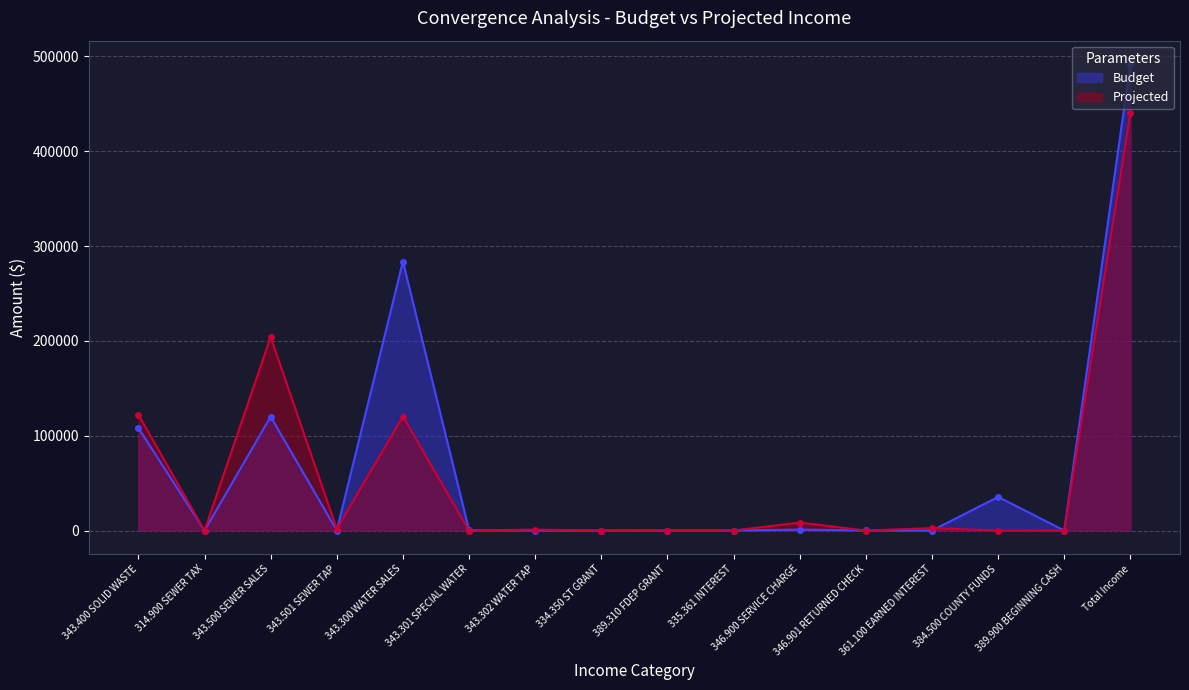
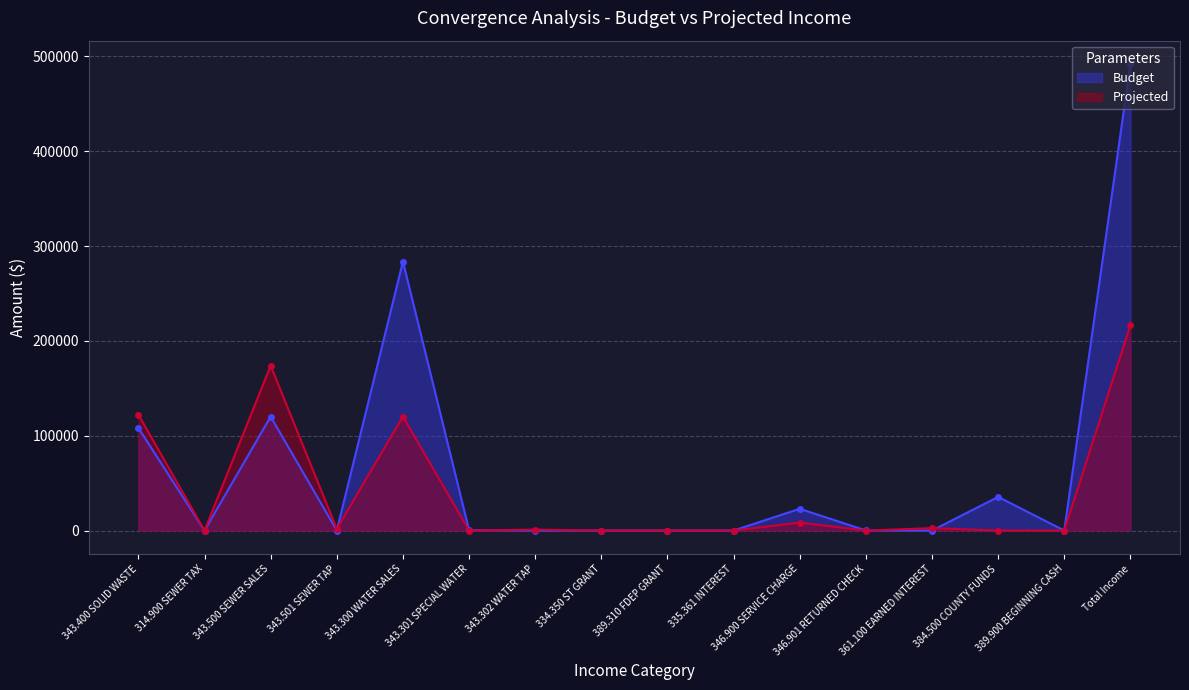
Projected, 343.500 SEWER SALES: 200000 -> 170000
Budget, 346.900 SERVICE CHARGE: 0 -> 20000
Projected, Total Income: 440000 -> 220000
